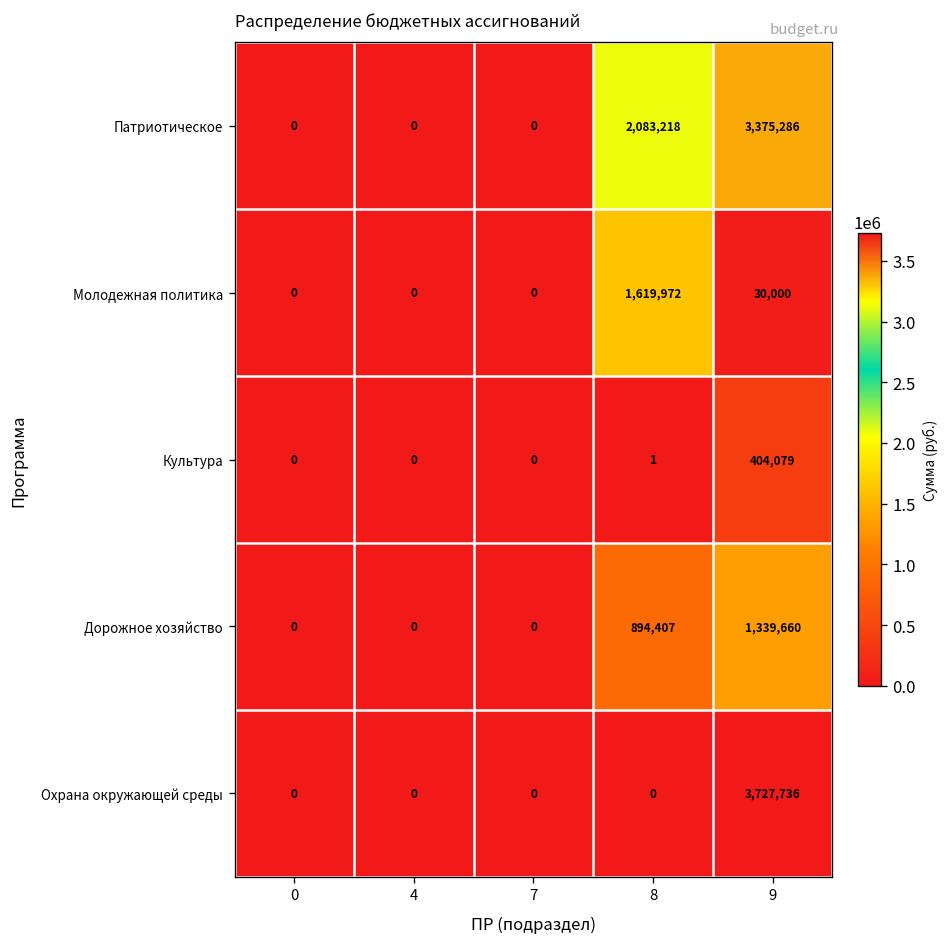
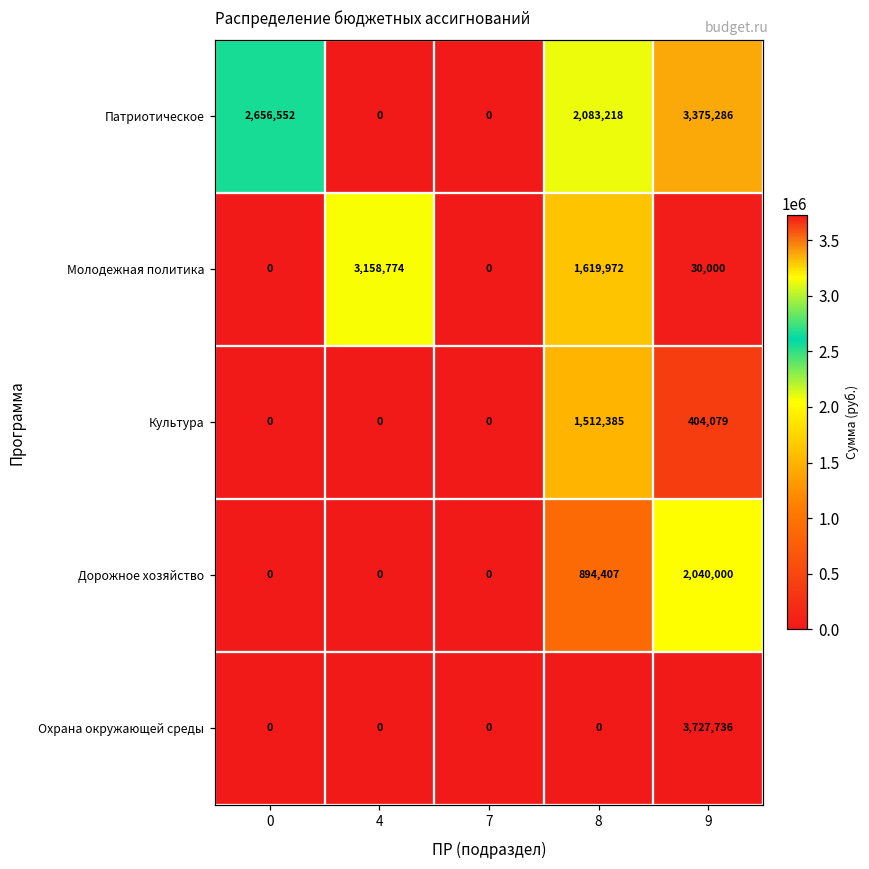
Патриотическое, 0: 0 -> 2,656,552
Молодежная политика, 4: 0 -> 3,158,774
Культура, 8: 1 -> 1,512,385
Дорожное хозяйство, 9: 1,339,660 -> 2,040,000
